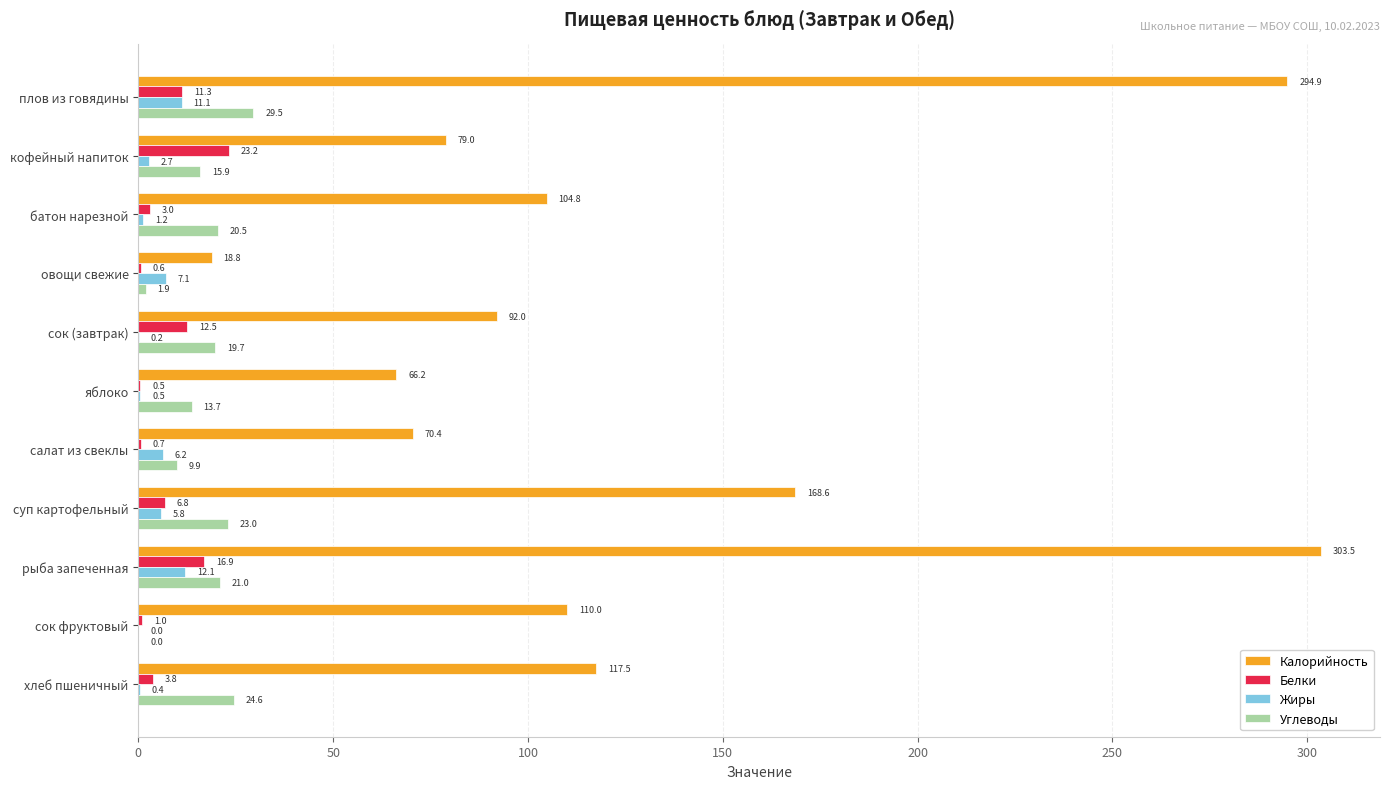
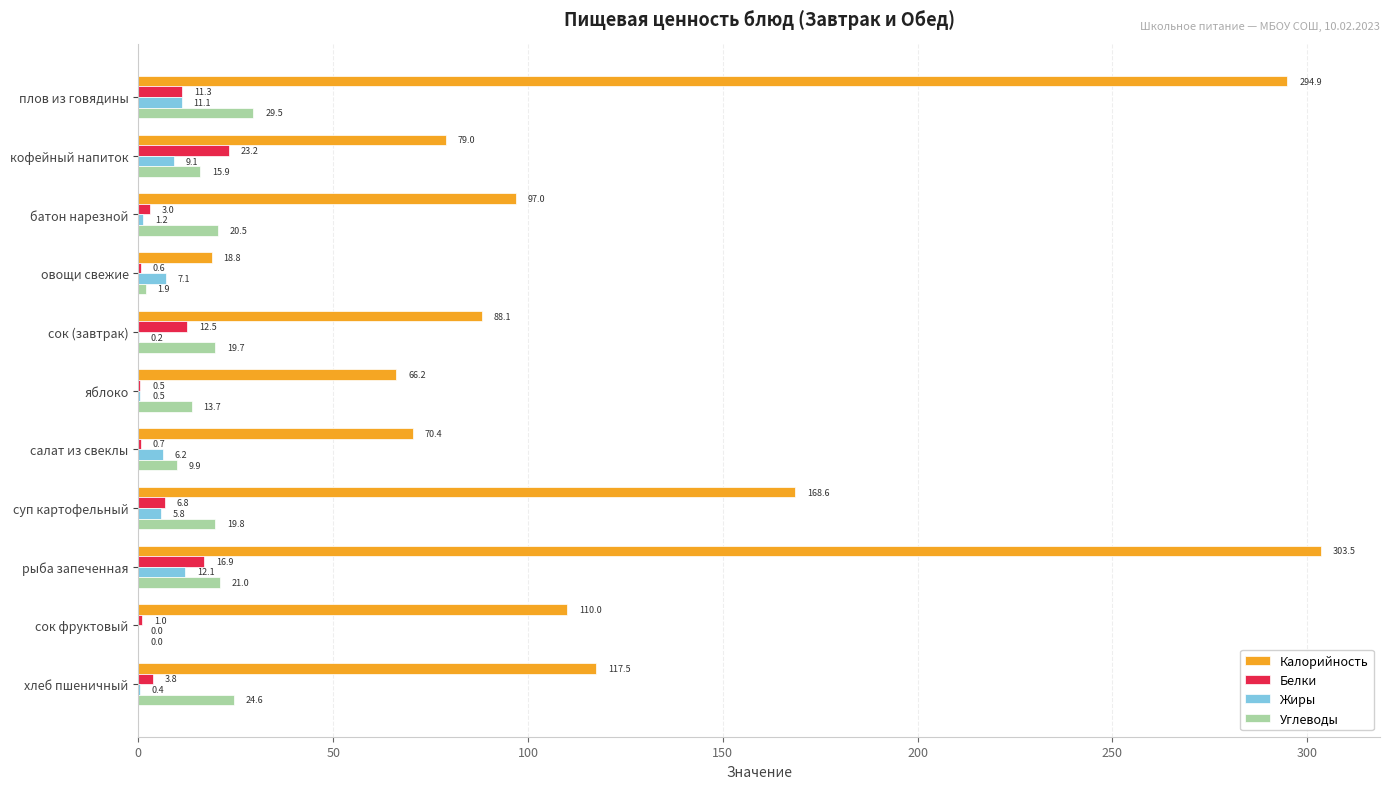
Жиры, кофейный напиток: 2.7 -> 9.1
Калорийность, батон нарезной: 104.8 -> 97.0
Калорийность, сок (завтрак): 92.0 -> 88.1
Углеводы, суп картофельный: 23.0 -> 19.8
